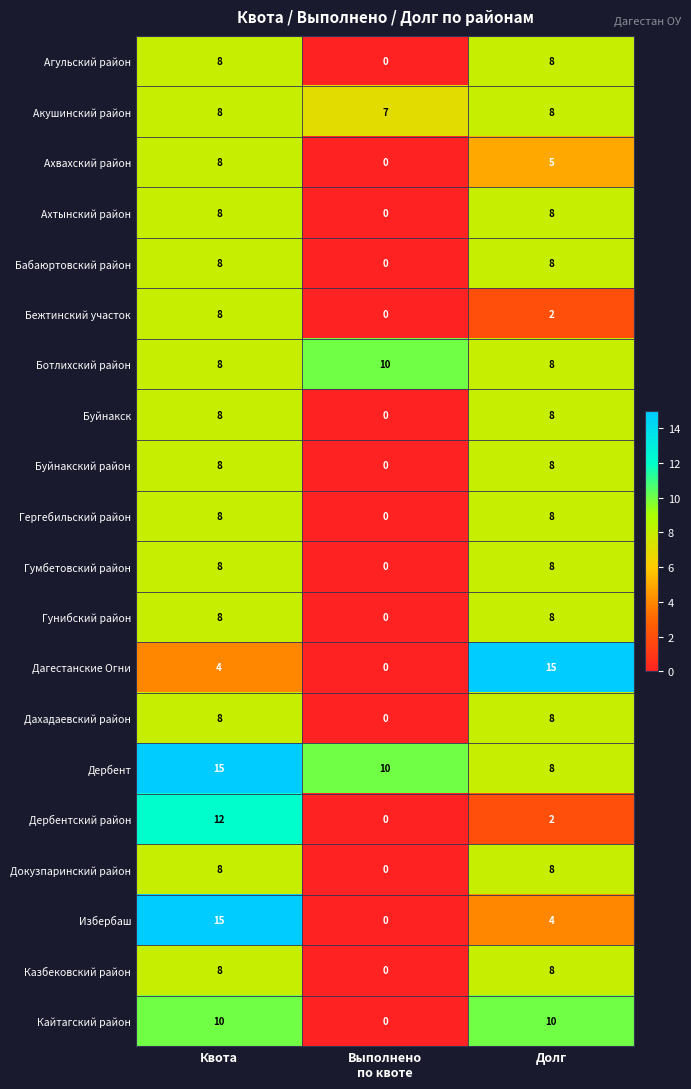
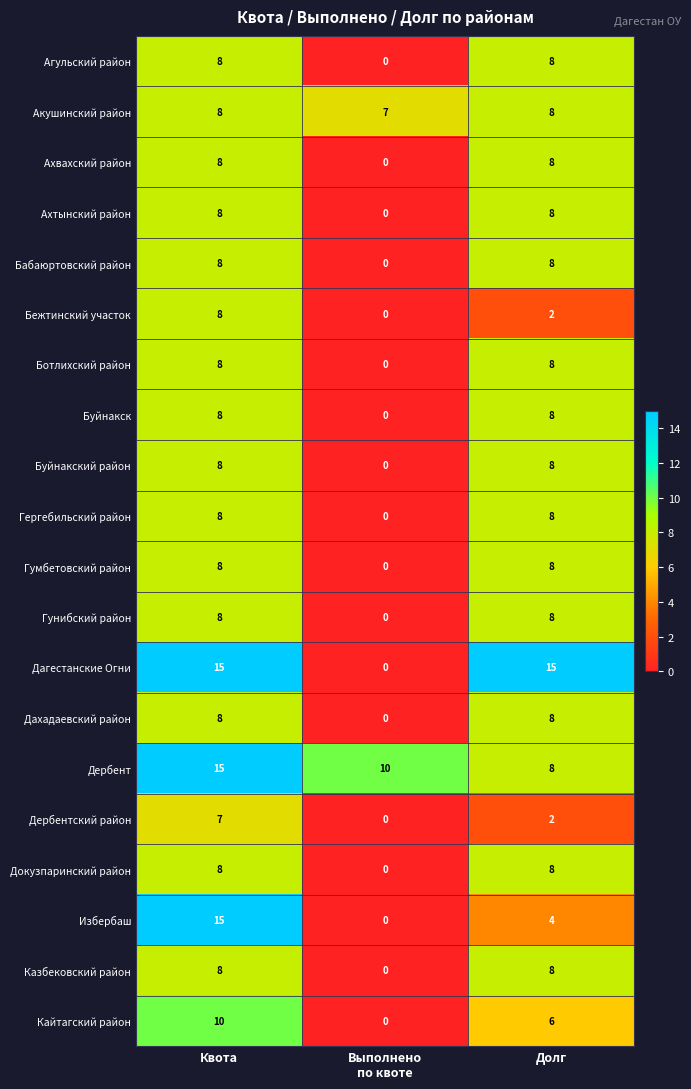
Ахвахский район, Долг: 5 -> 8
Ботлихский район, Выполнено по квоте: 10 -> 0
Дагестанские Огни, Квота: 4 -> 15
Дербентский район, Квота: 12 -> 7
Кайтагский район, Долг: 10 -> 6
